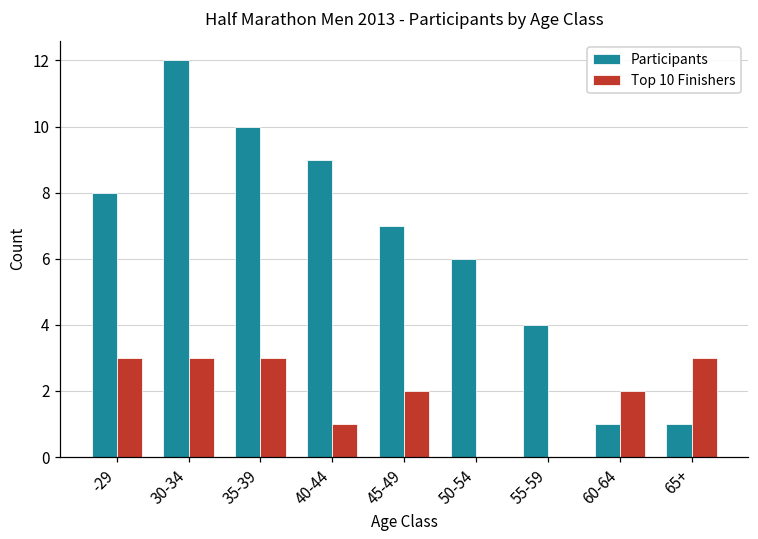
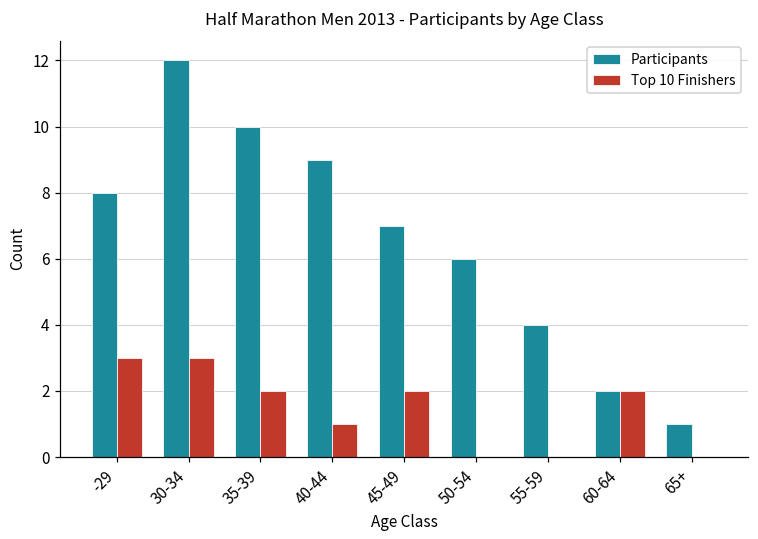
Top 10 Finishers, 35-39: 3 -> 2
Participants, 60-64: 1 -> 2
Top 10 Finishers, 65+: 3 -> 0
